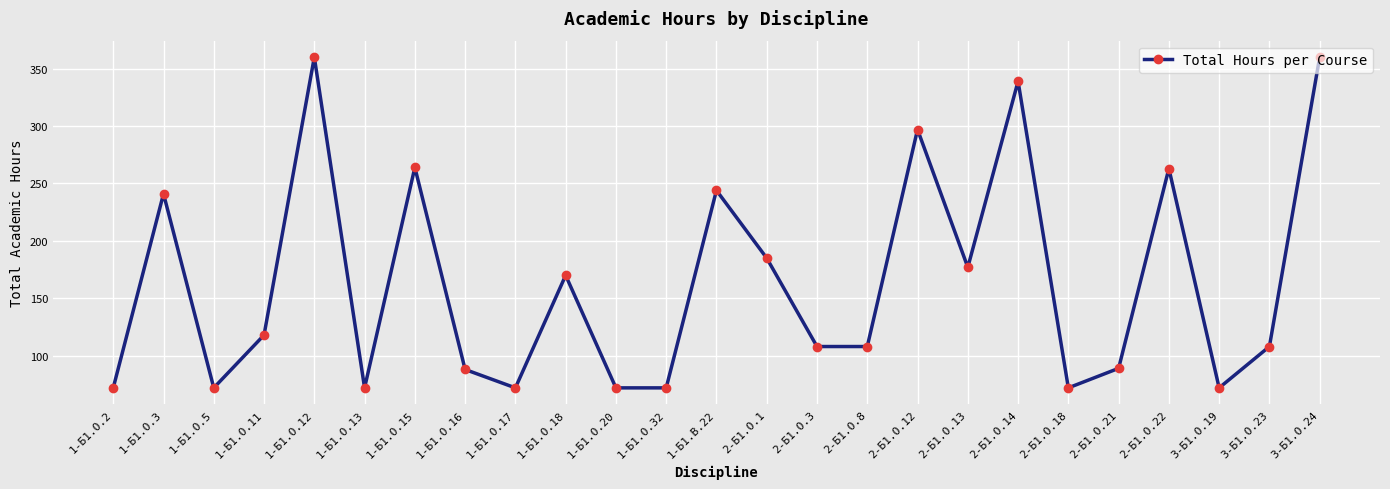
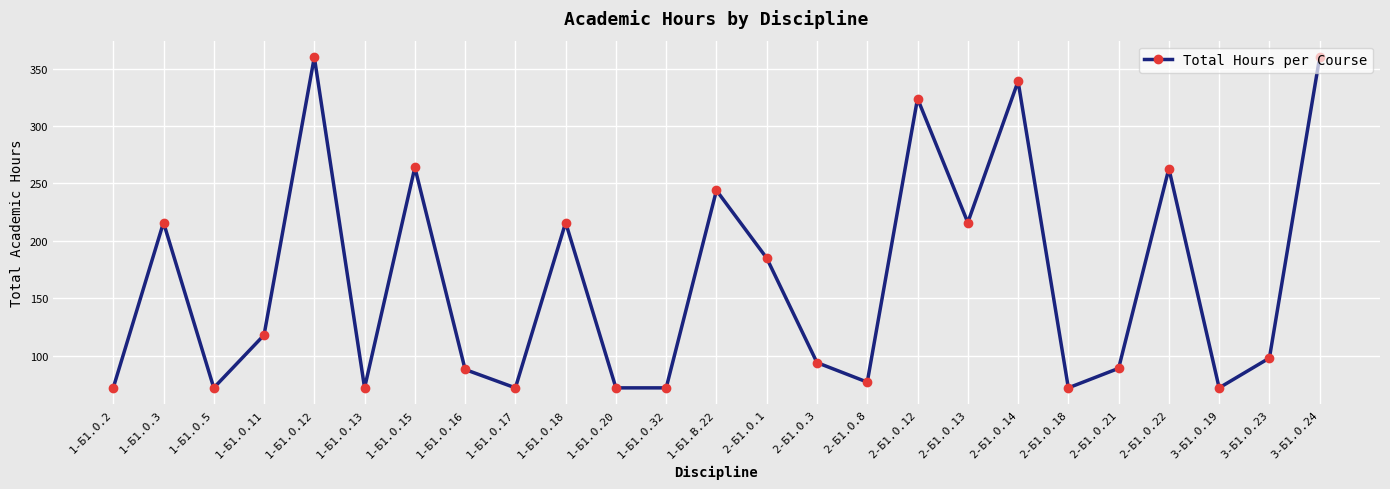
1-Б1.О.3: 241 -> 216
1-Б1.О.18: 170 -> 216
2-Б1.О.3: 108 -> 94
2-Б1.О.8: 108 -> 77
2-Б1.О.12: 297 -> 324
2-Б1.О.13: 177 -> 216
3-Б1.О.23: 108 -> 98
